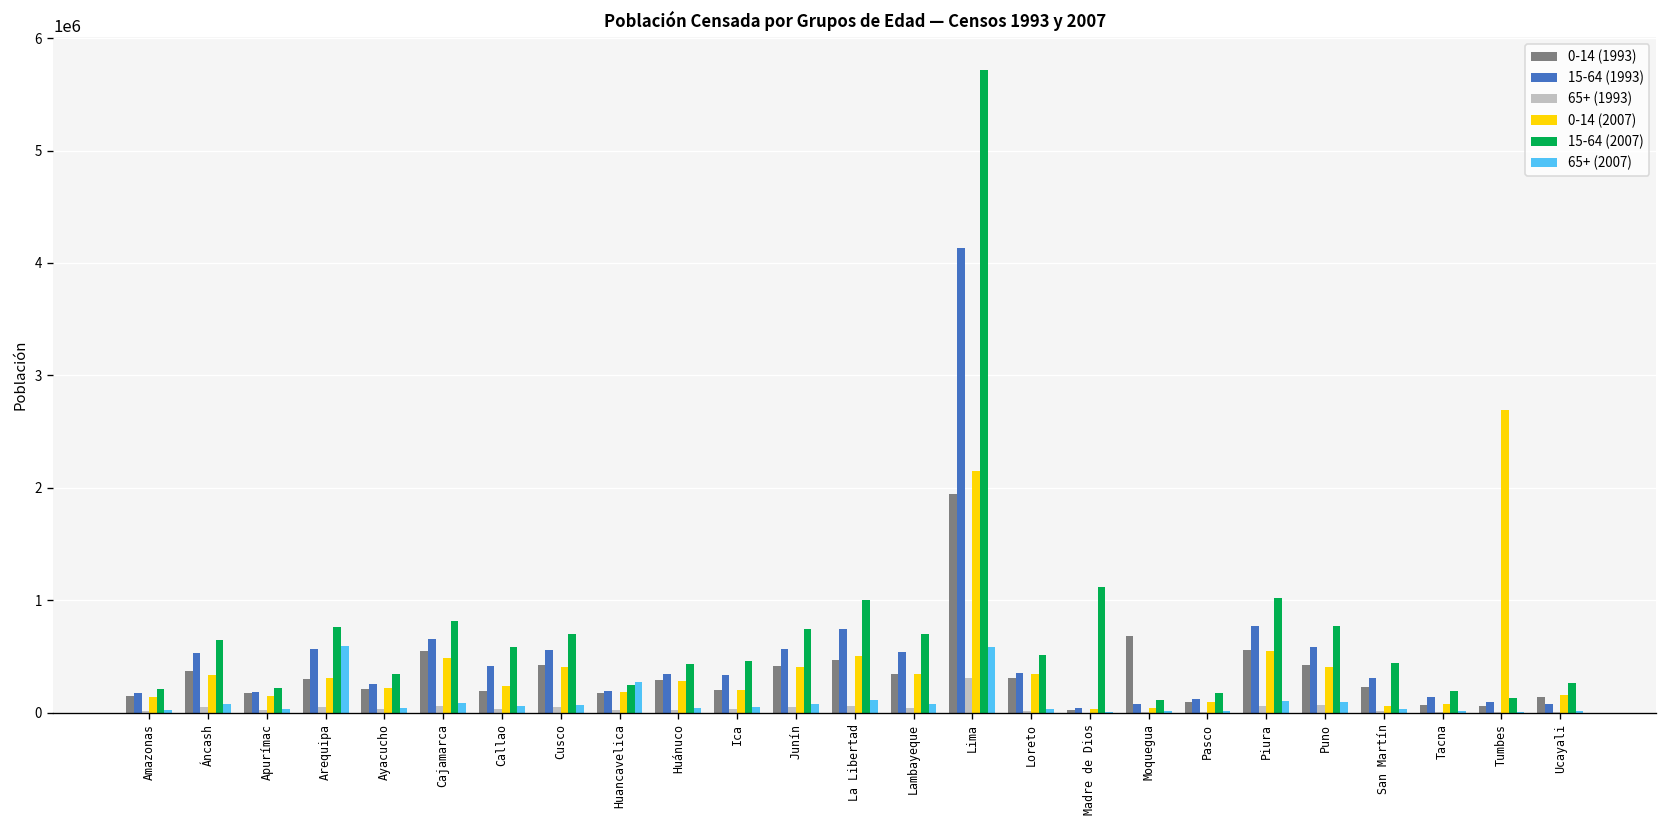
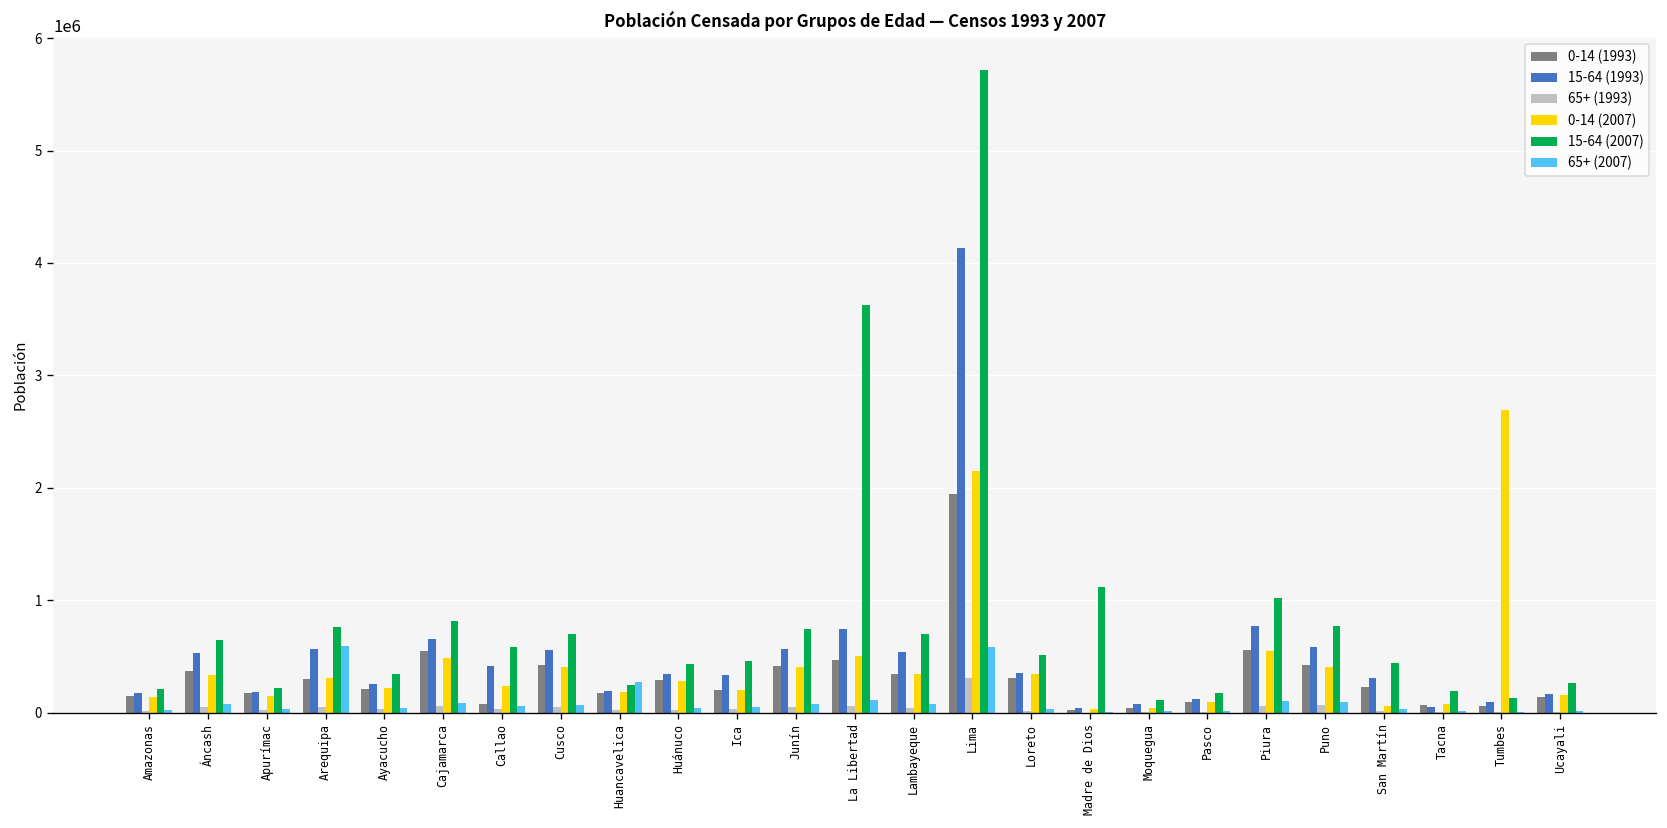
0-14 (1993), Callao: 200000 -> 100000
15-64 (2007), La Libertad: 1000000 -> 3600000
0-14 (1993), Moquegua: 700000 -> 0
15-64 (1993), Tacna: 140000 -> 50000
15-64 (1993), Ucayali: 100000 -> 200000
